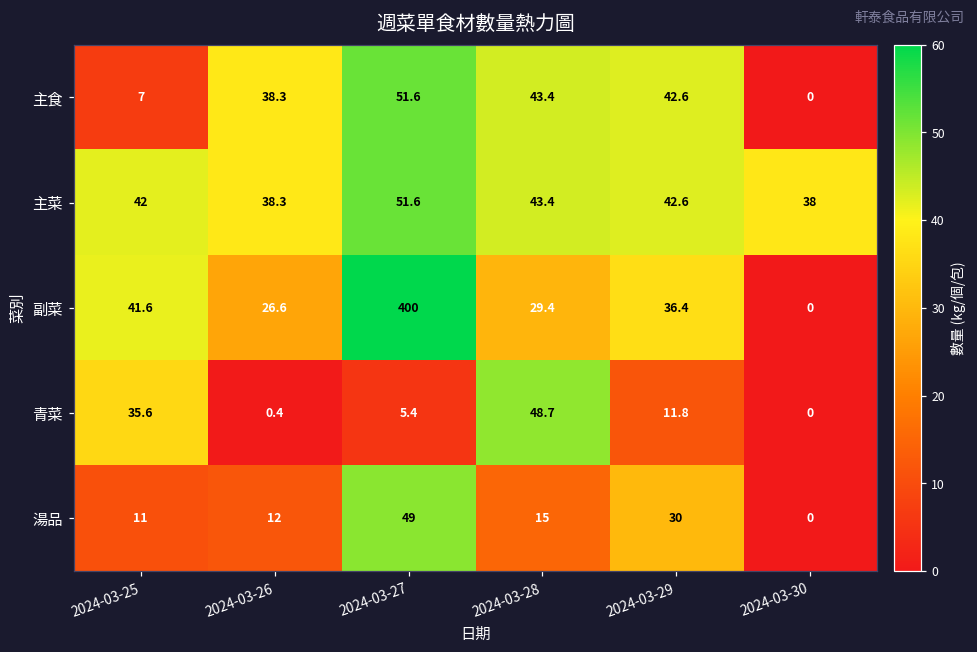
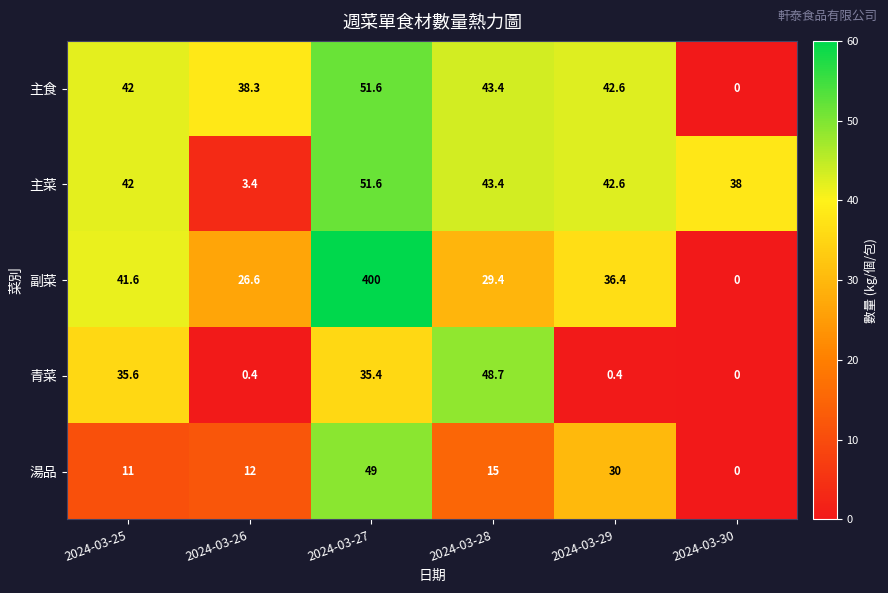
主食, 2024-03-25: 7 -> 42
主菜, 2024-03-26: 38.3 -> 3.4
青菜, 2024-03-27: 5.4 -> 35.4
青菜, 2024-03-29: 11.8 -> 0.4
